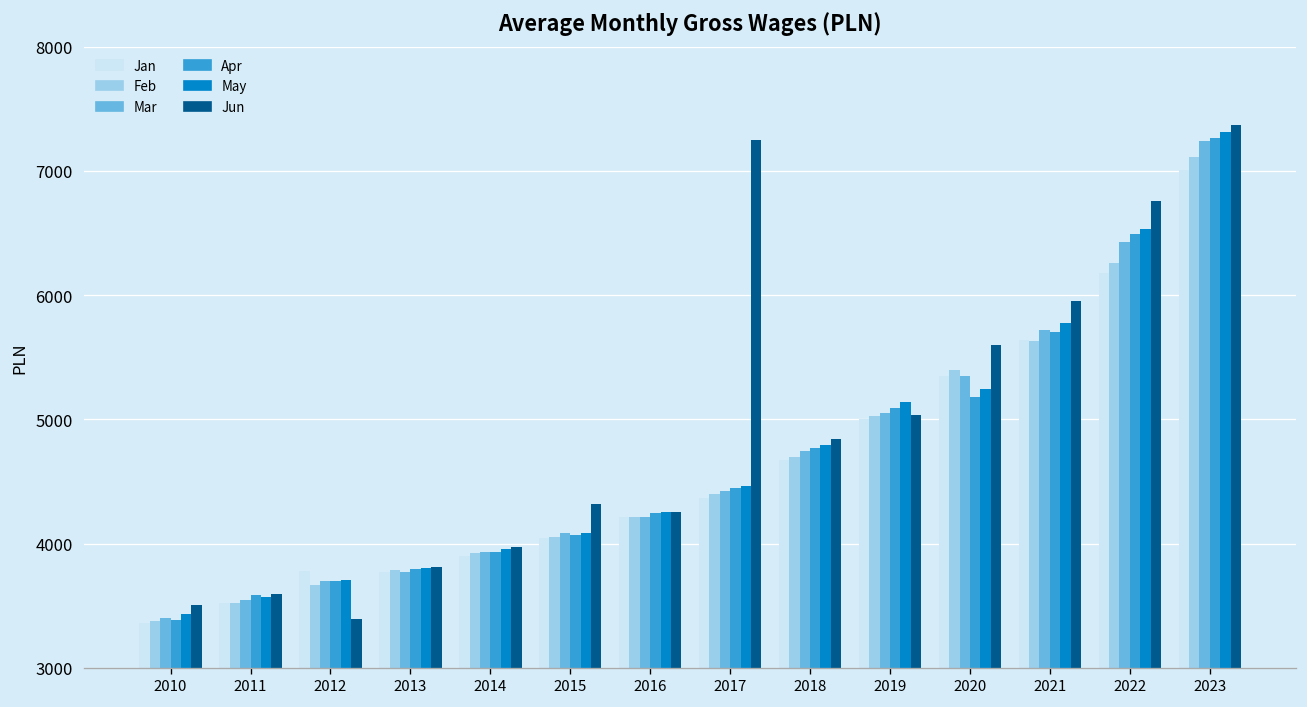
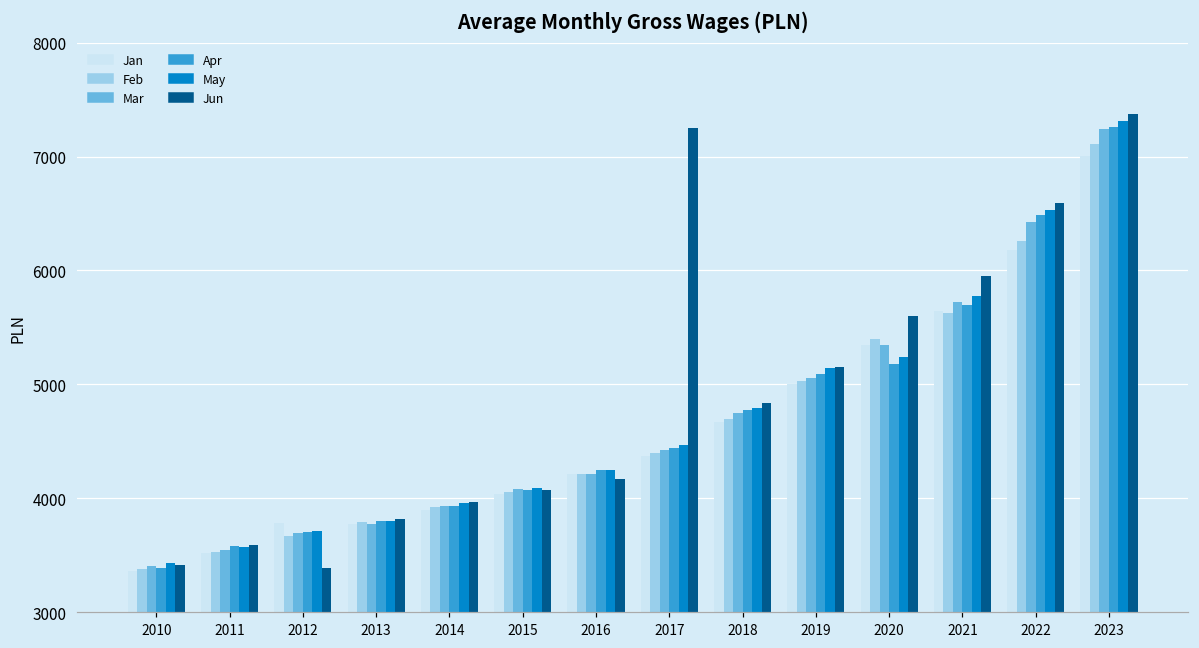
Jun, 2010: 3500 -> 3410
Jun, 2015: 4320 -> 4070
Jun, 2016: 4260 -> 4170
Jun, 2019: 5030 -> 5150
Jun, 2022: 6760 -> 6590
